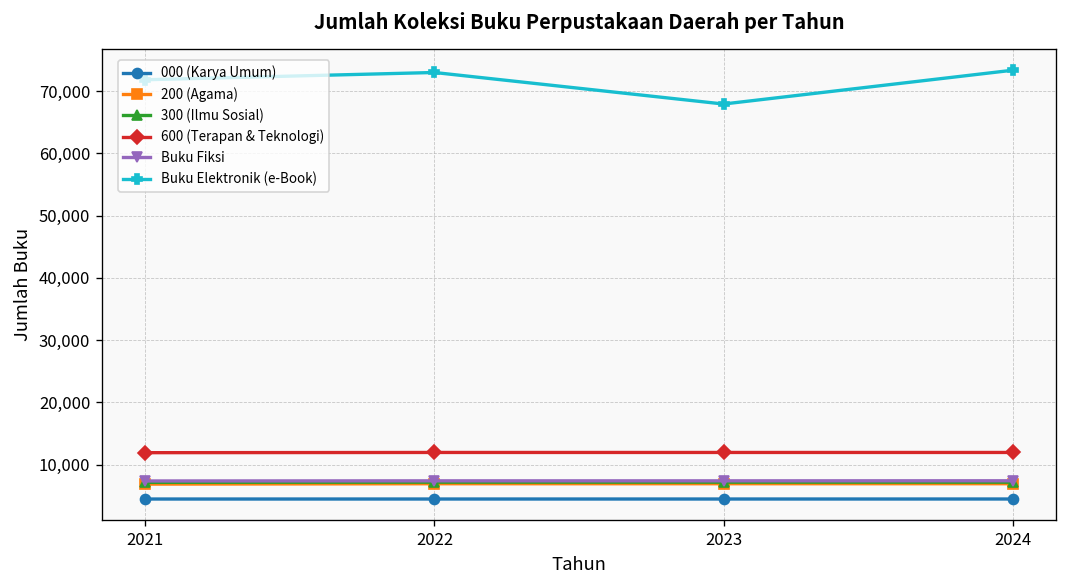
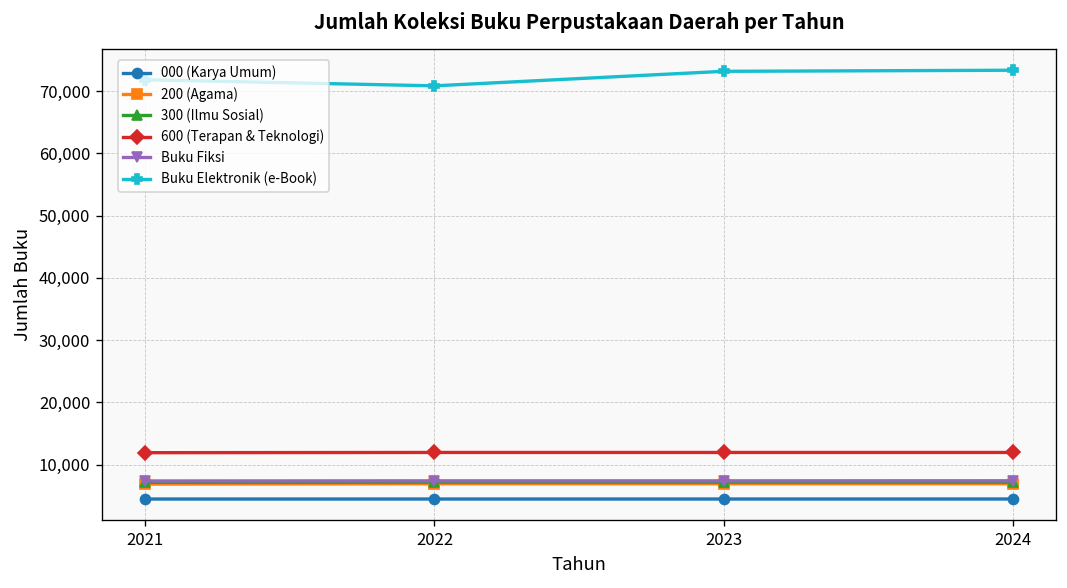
Buku Elektronik (e-Book), 2022: 73,000 -> 71,000
Buku Elektronik (e-Book), 2023: 68,000 -> 73,000
